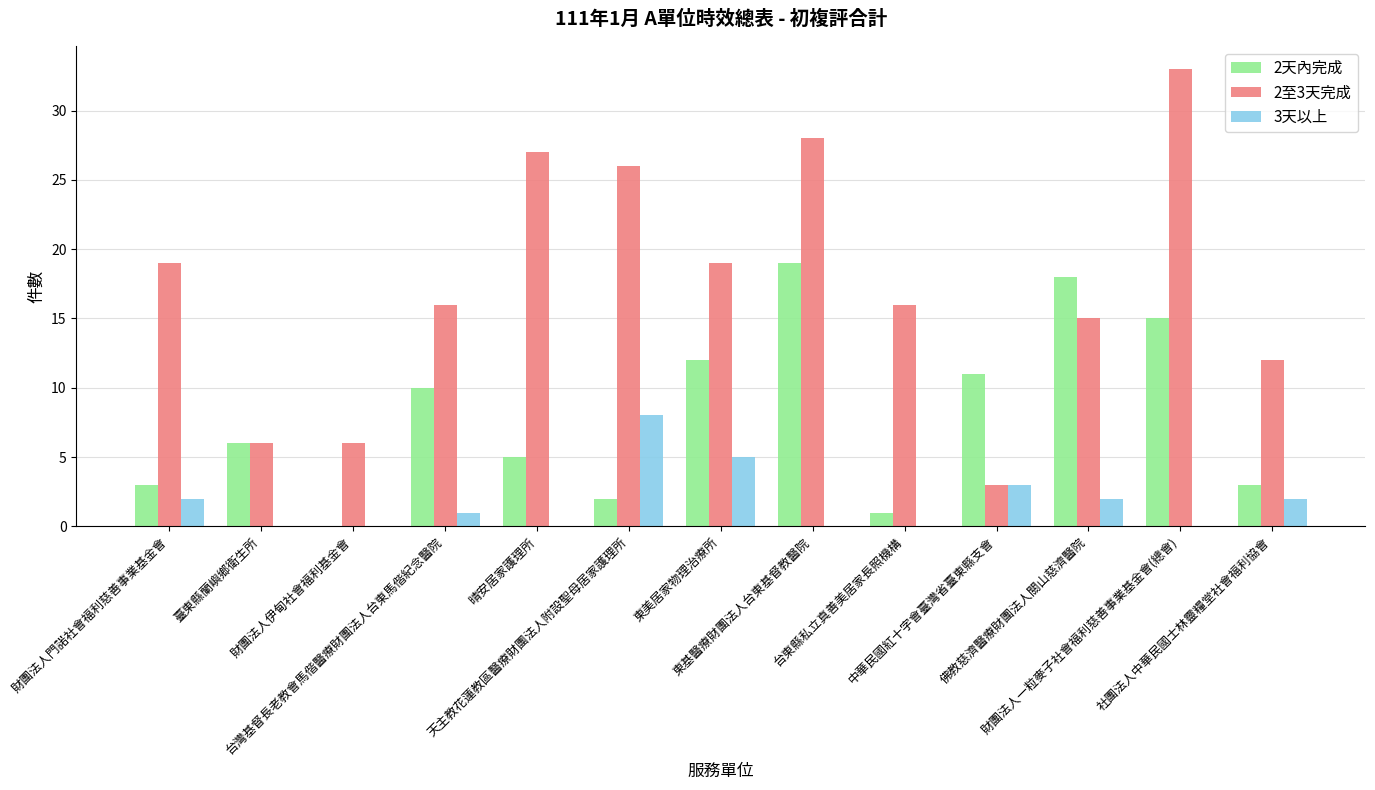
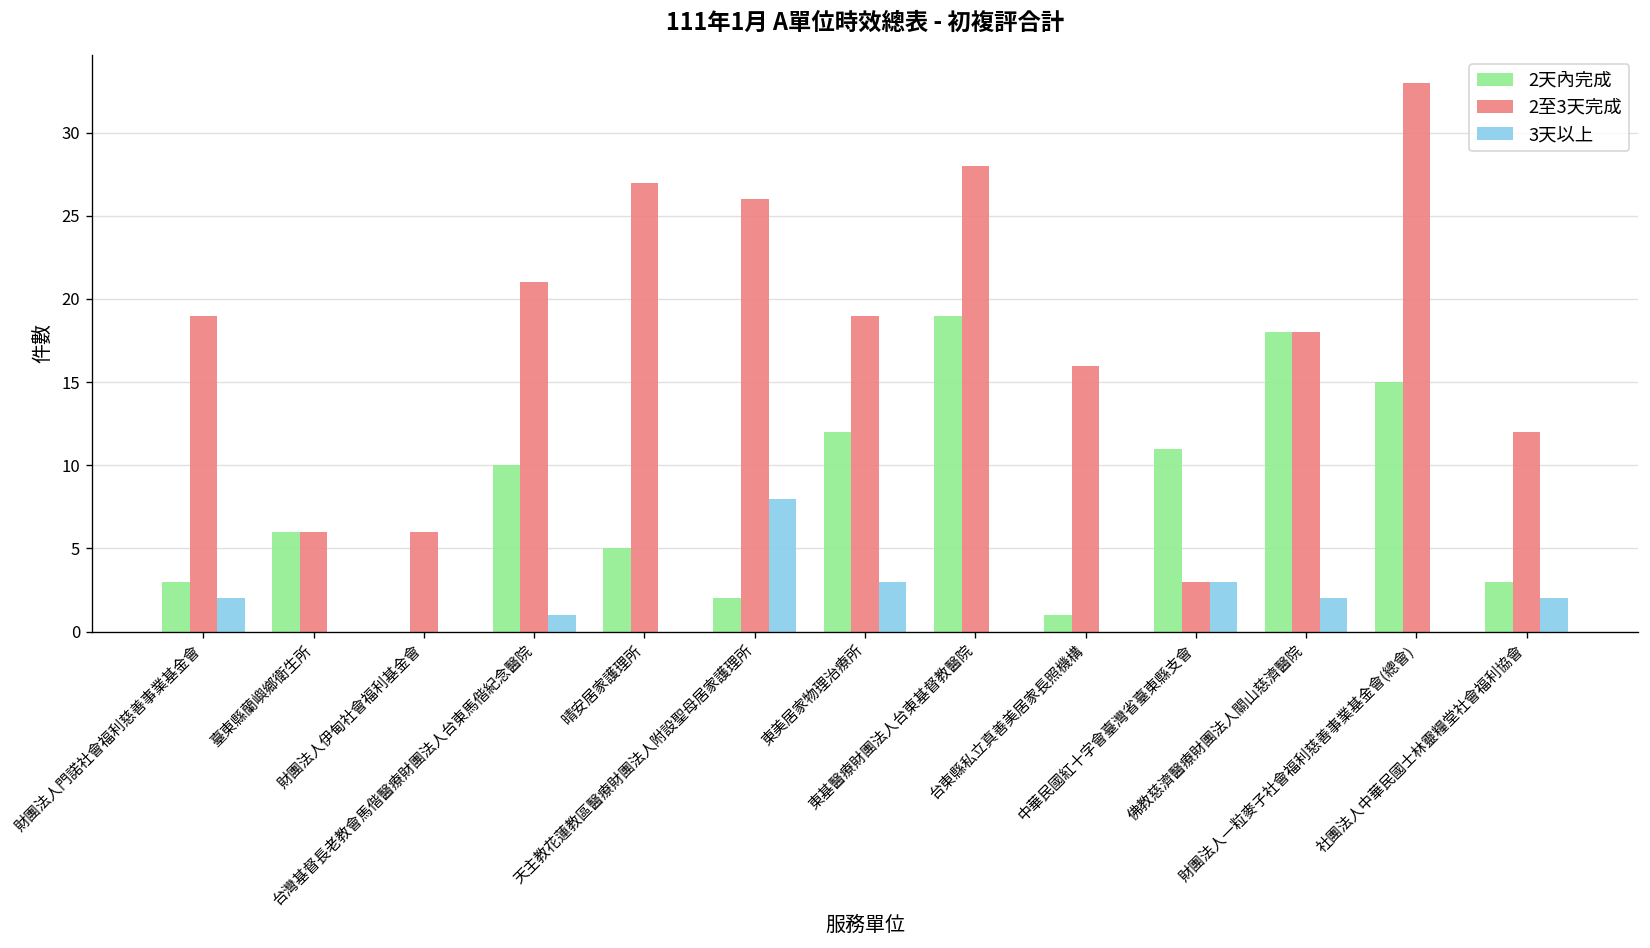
2至3天完成, 台灣基督長老教會馬偕醫療財團法人台東馬偕紀念醫院: 16 -> 21
3天以上, 東美居家物理治療所: 5 -> 3
2至3天完成, 佛教慈濟醫療財團法人關山慈濟醫院: 15 -> 18
